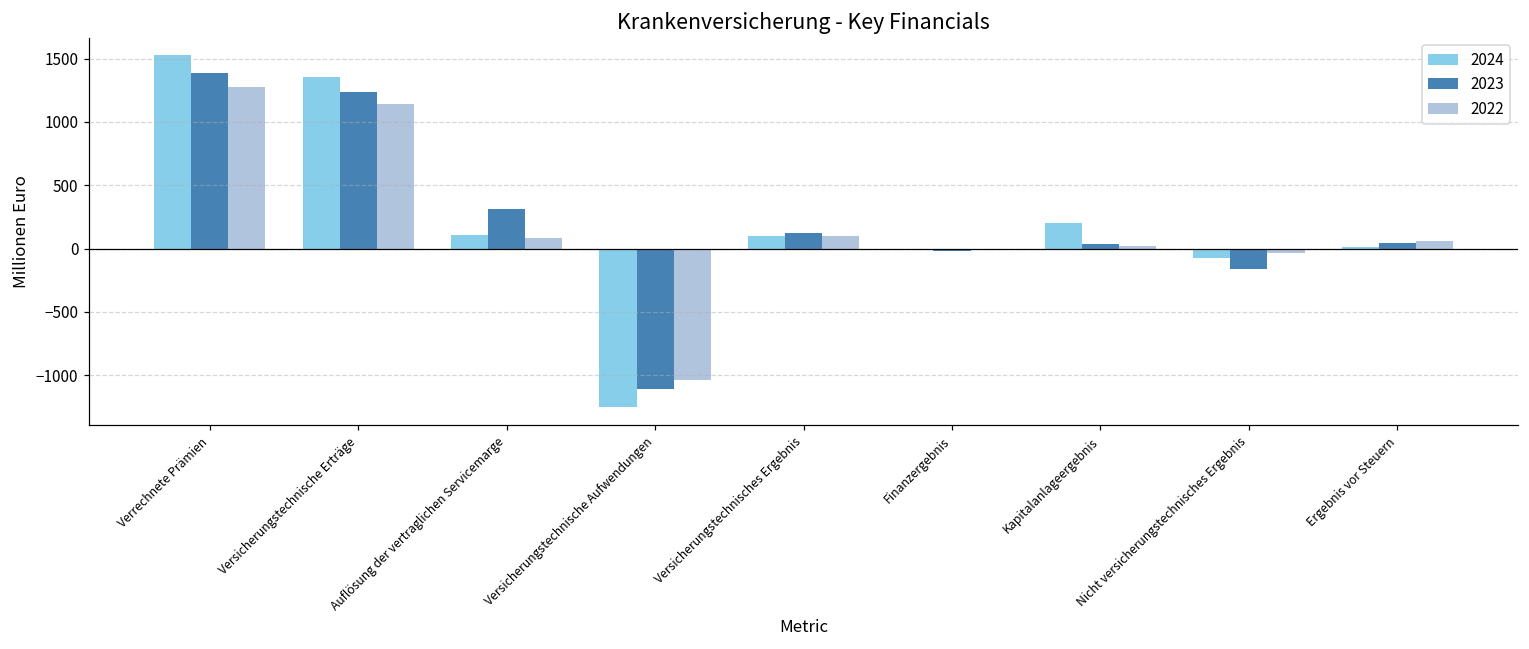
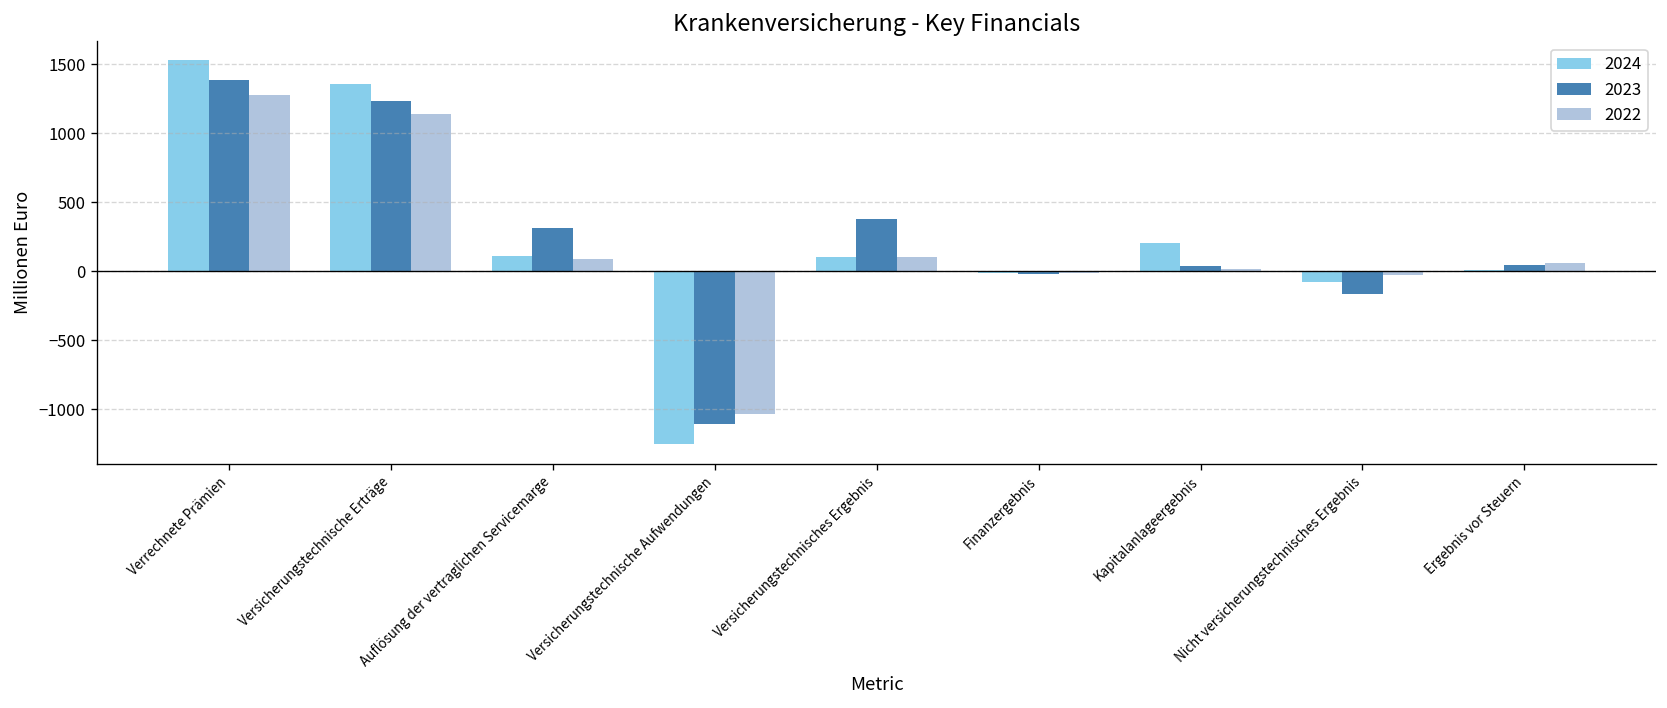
2023, Versicherungstechnisches Ergebnis: 120 -> 370
